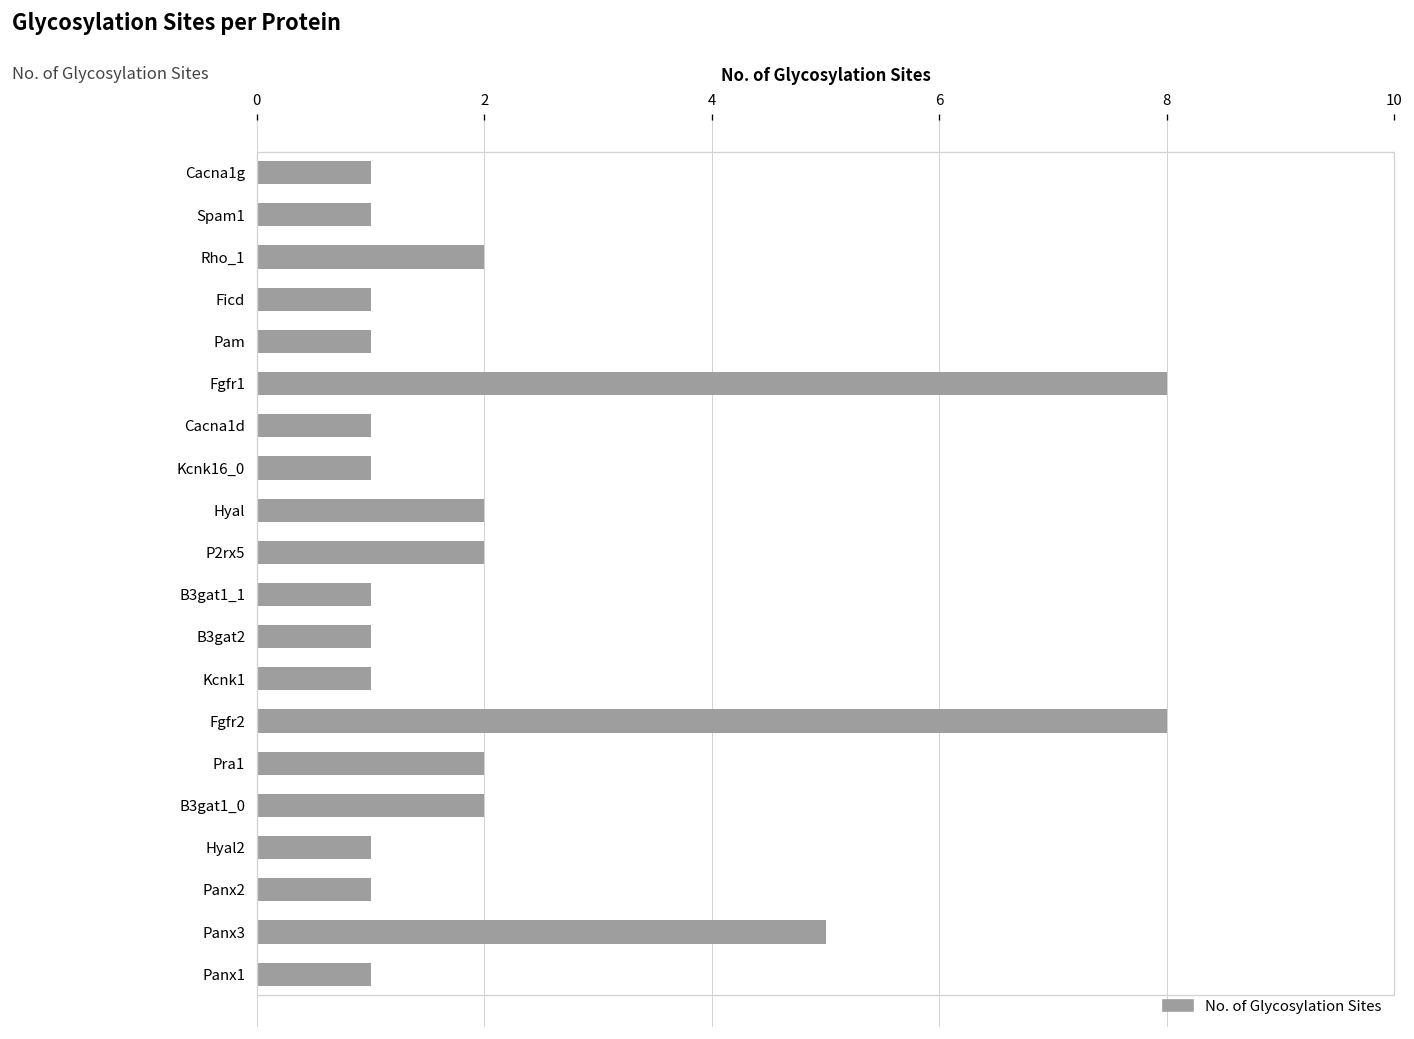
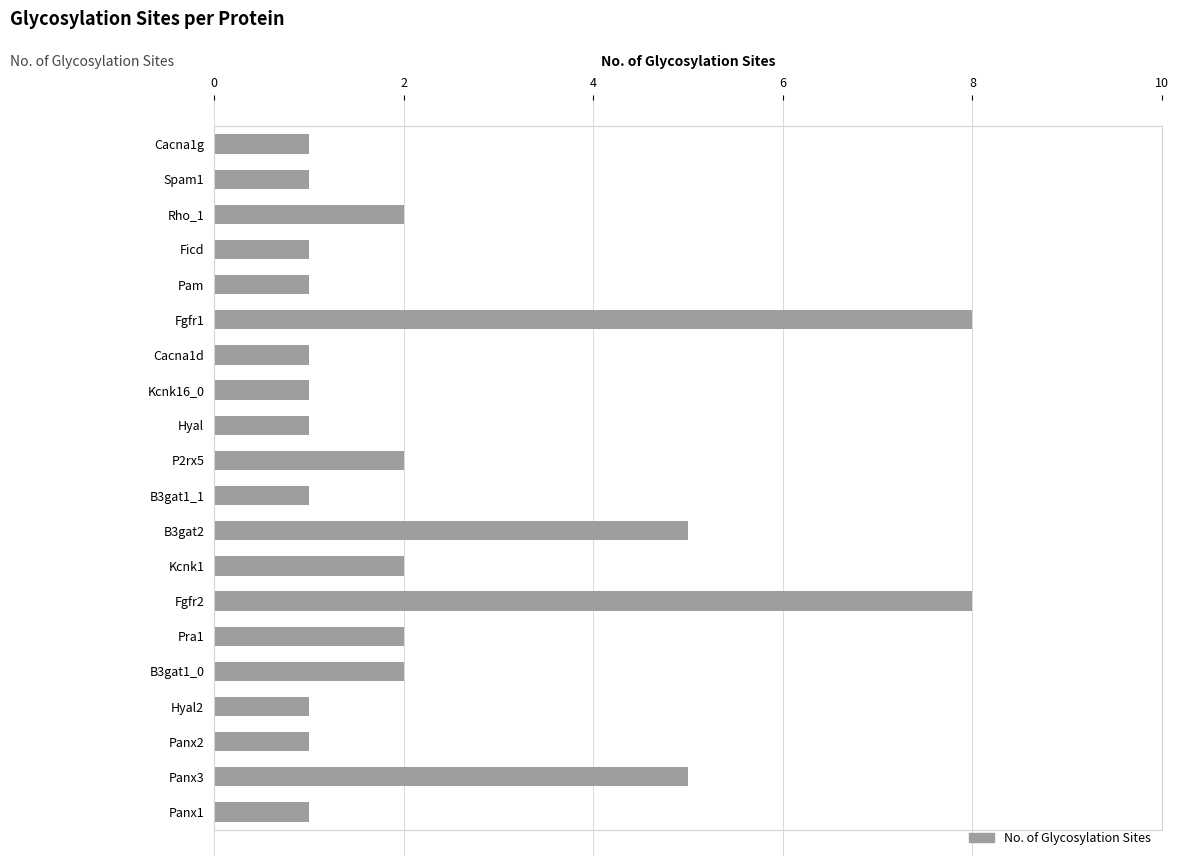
Hyal: 2 -> 1
B3gat2: 1 -> 5
Kcnk1: 1 -> 2
